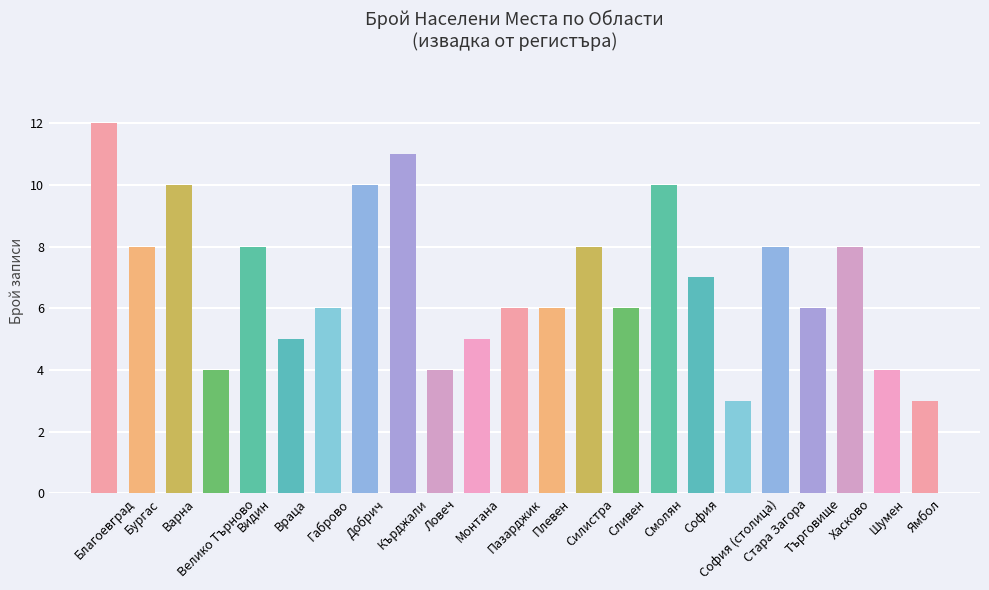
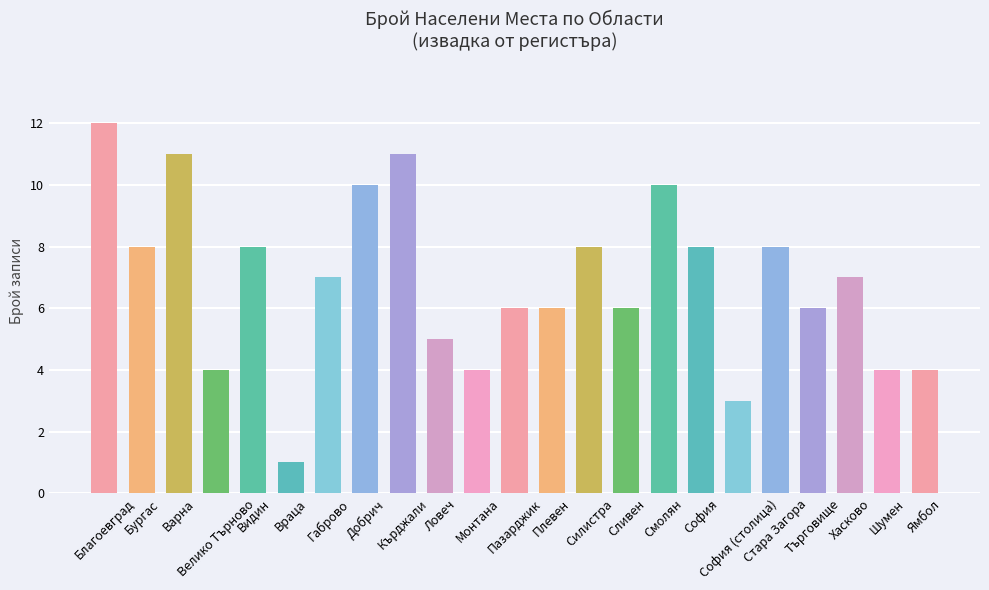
Варна: 10 -> 11
Враца: 5 -> 1
Габрово: 6 -> 7
Ловеч: 4 -> 5
Монтана: 5 -> 4
София: 7 -> 8
Хасково: 8 -> 7
Ямбол: 3 -> 4
